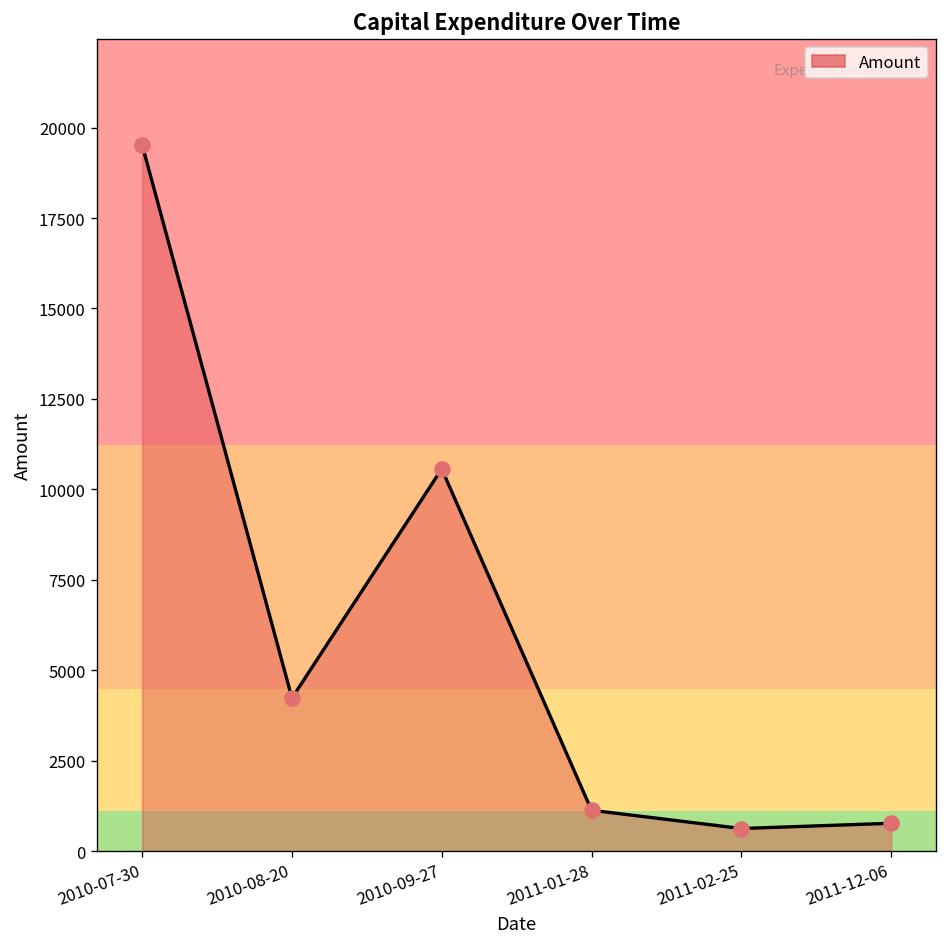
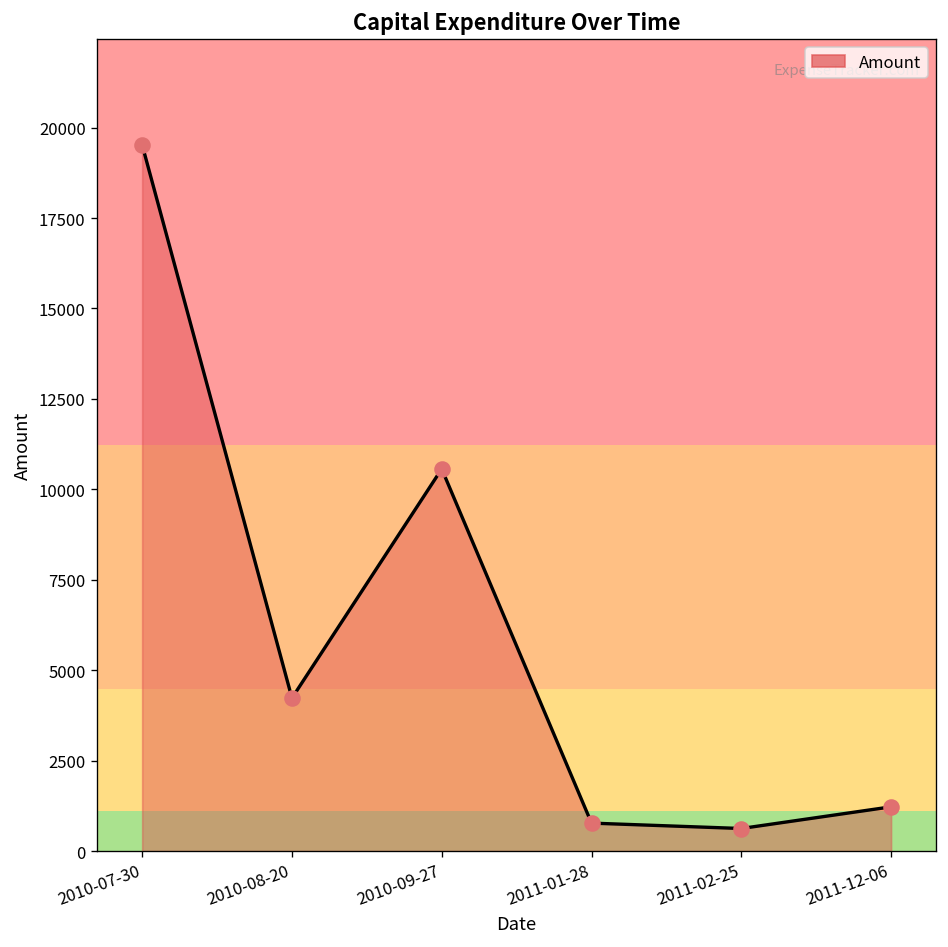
2011-01-28: 1100 -> 800
2011-12-06: 800 -> 1200
